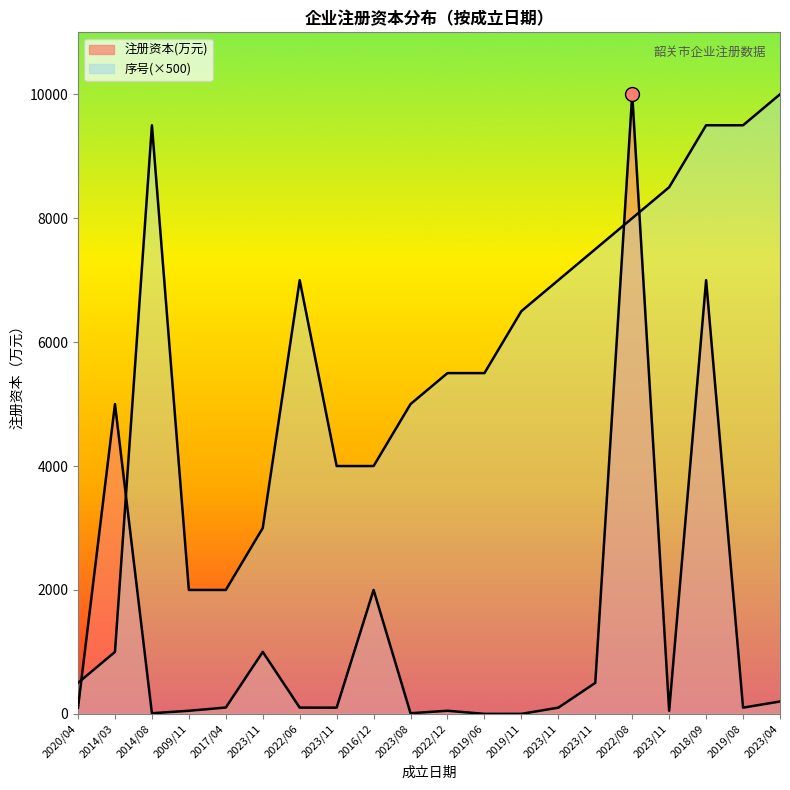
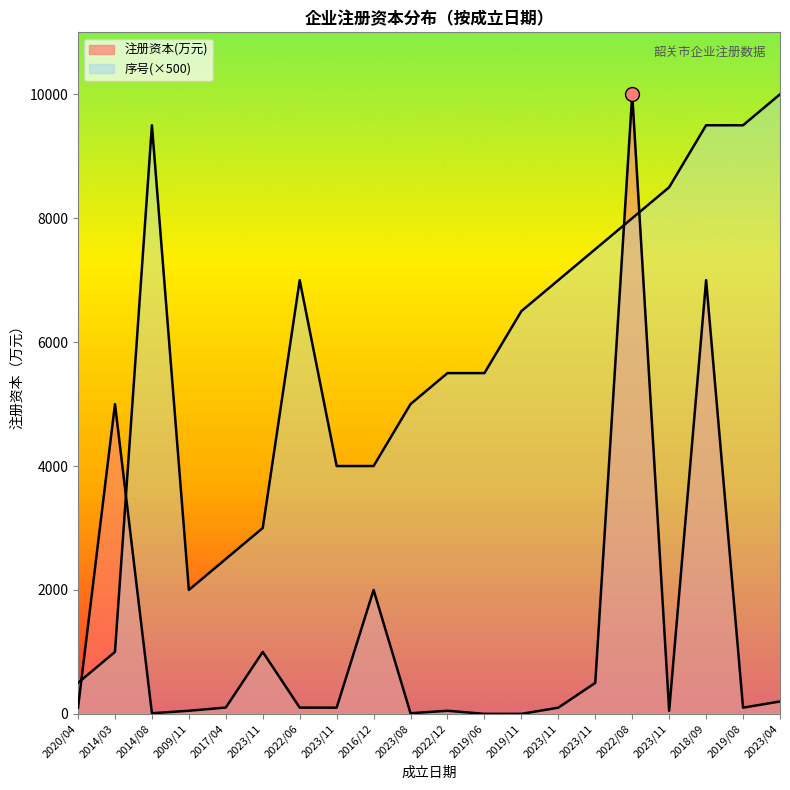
序号(×500), 2017/04: 2000 -> 2500
